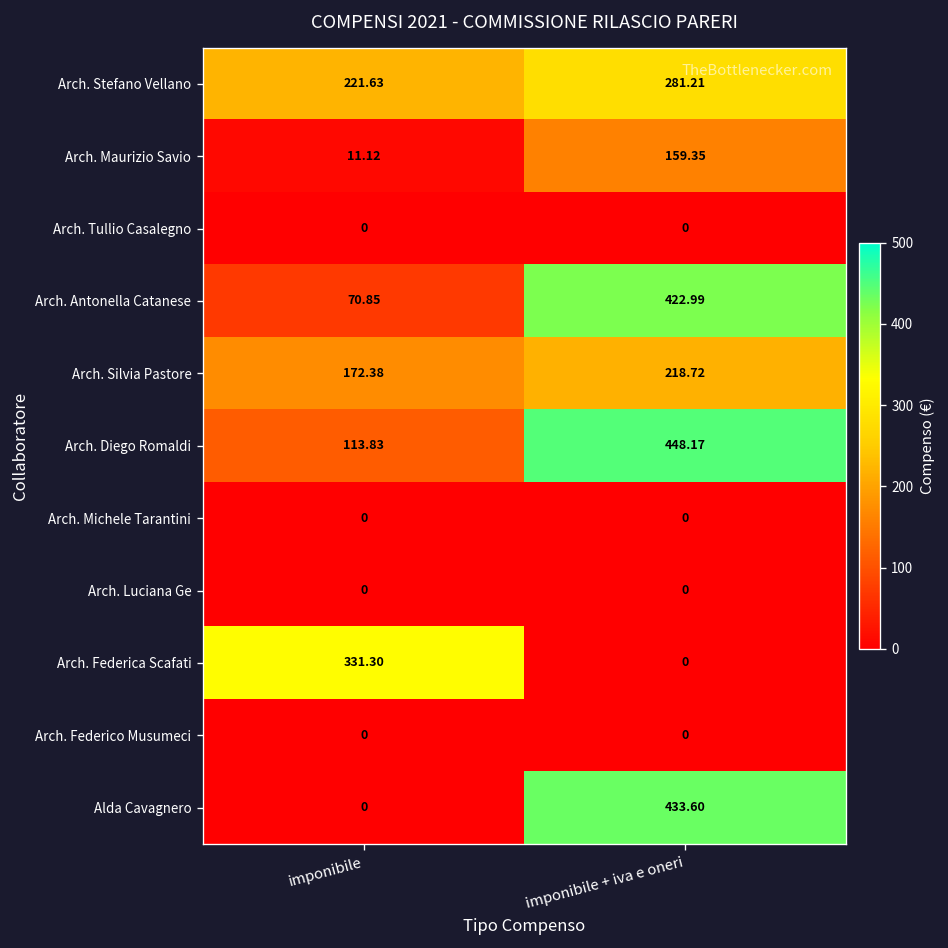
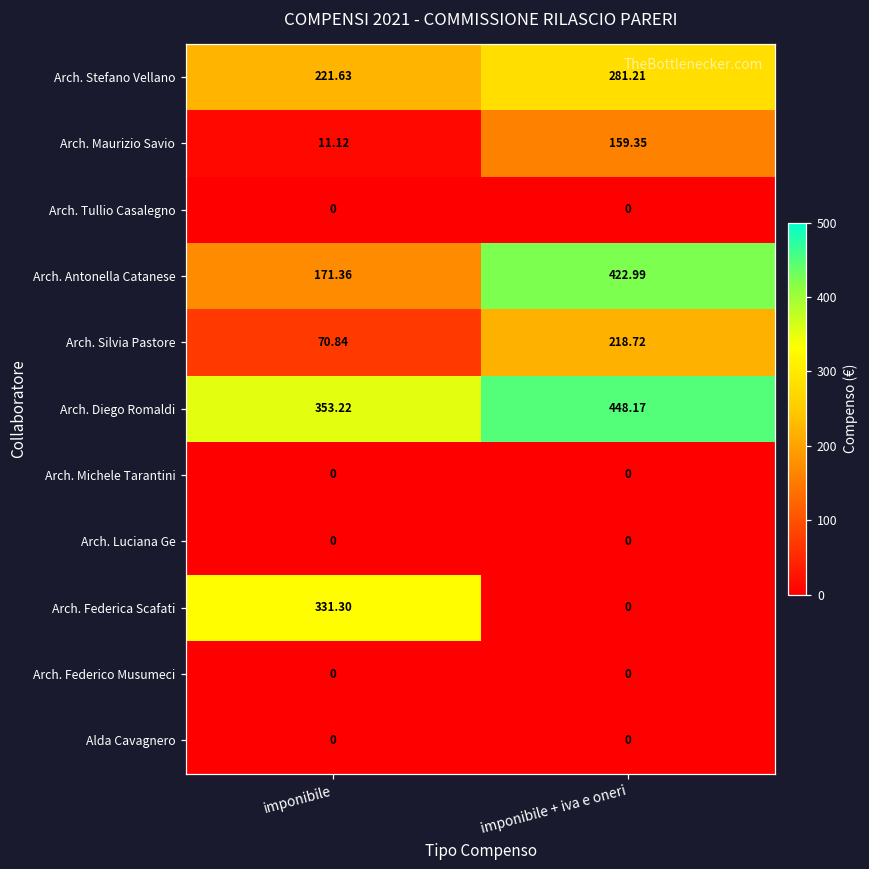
Arch. Antonella Catanese, imponibile: 70.85 -> 171.36
Arch. Silvia Pastore, imponibile: 172.38 -> 70.84
Arch. Diego Romaldi, imponibile: 113.83 -> 353.22
Alda Cavagnero, imponibile + iva e oneri: 433.60 -> 0
